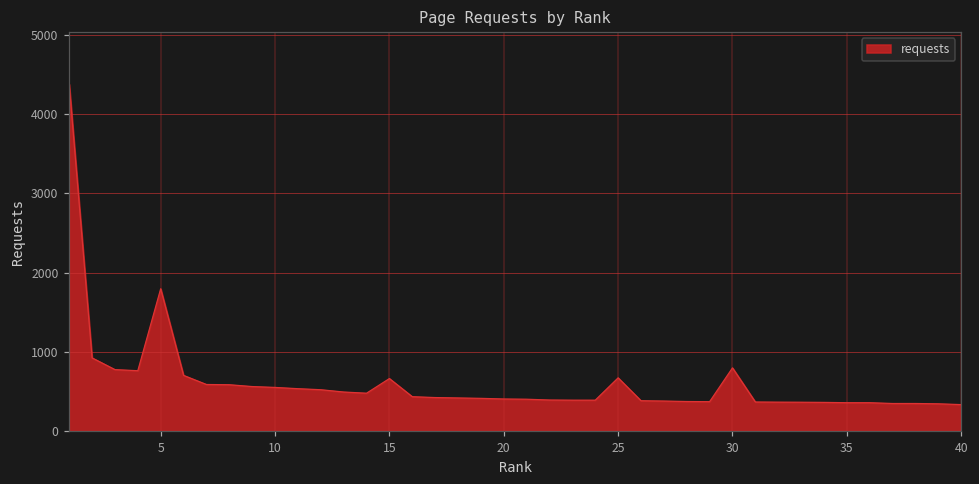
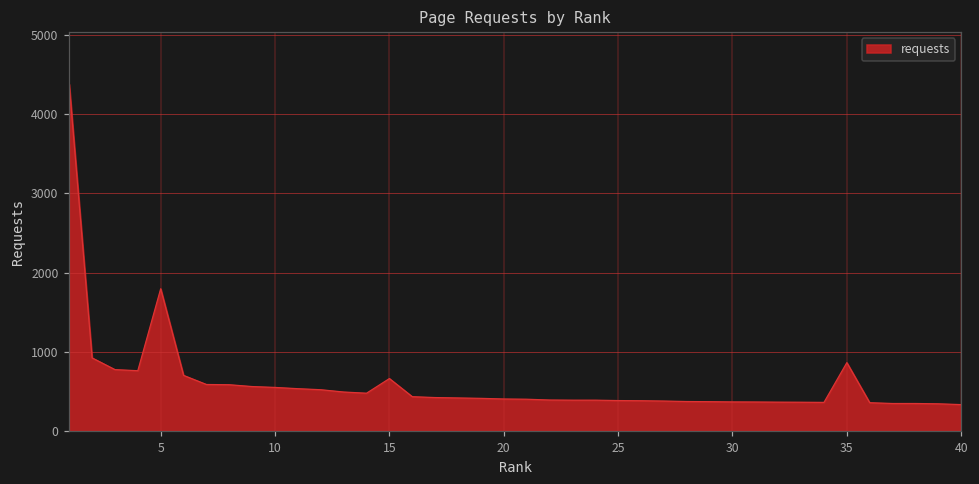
25: 700 -> 400
30: 800 -> 400
35: 400 -> 900
